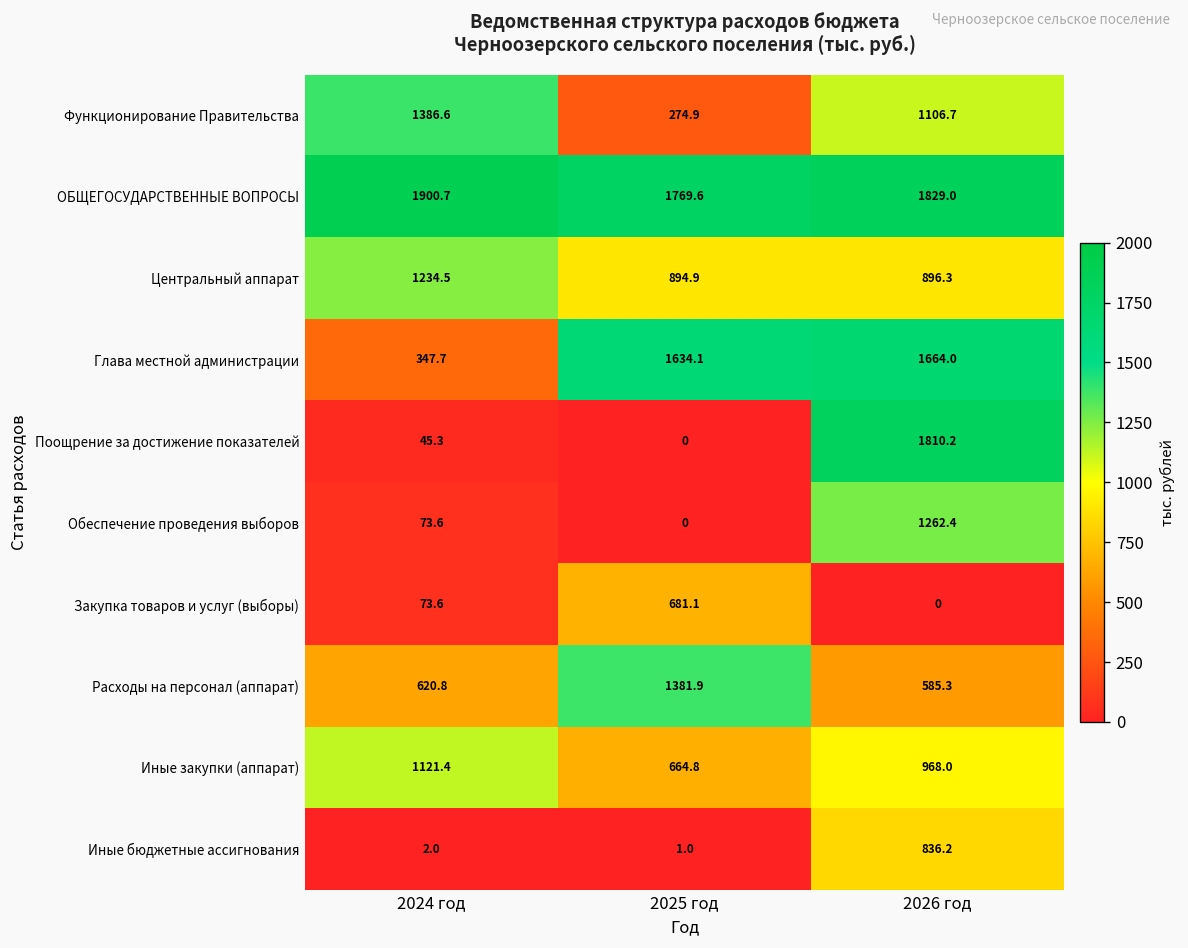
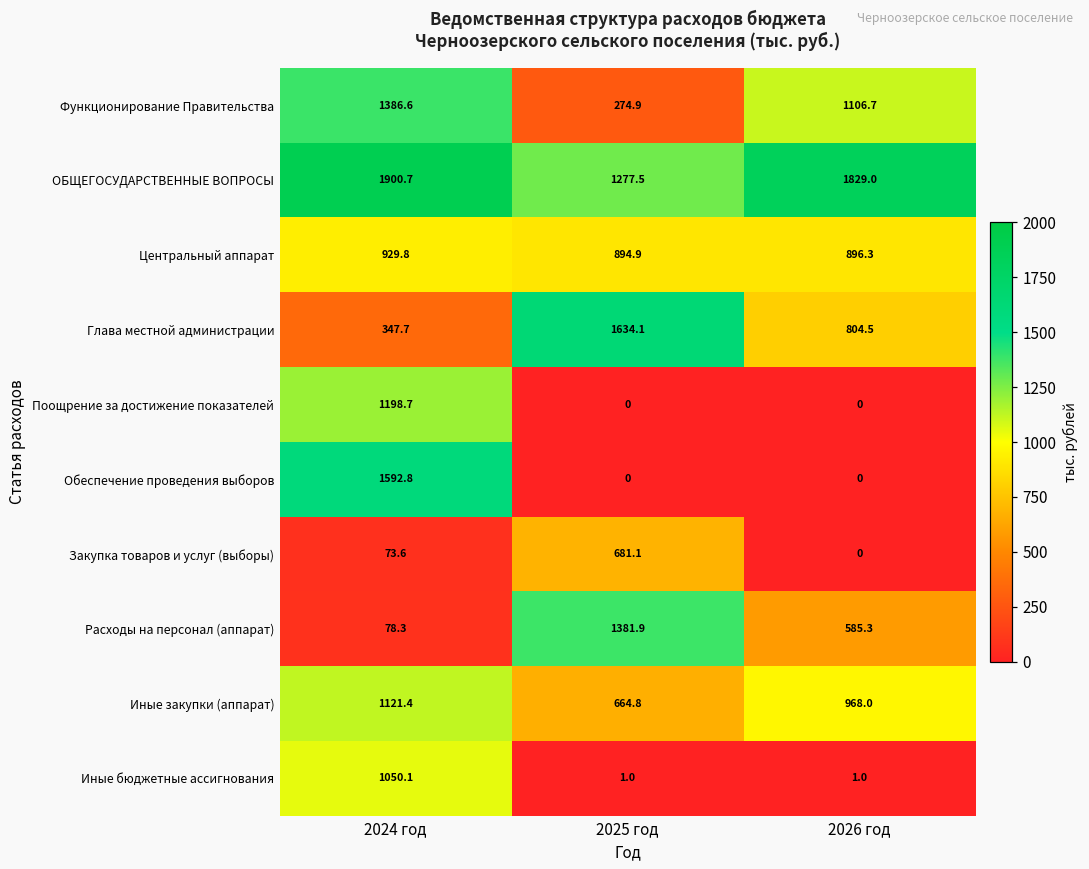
ОБЩЕГОСУДАРСТВЕННЫЕ ВОПРОСЫ, 2025 год: 1769.6 -> 1277.5
Центральный аппарат, 2024 год: 1234.5 -> 929.8
Глава местной администрации, 2026 год: 1664.0 -> 804.5
Поощрение за достижение показателей, 2024 год: 45.3 -> 1198.7
Поощрение за достижение показателей, 2026 год: 1810.2 -> 0
Обеспечение проведения выборов, 2024 год: 73.6 -> 1592.8
Обеспечение проведения выборов, 2026 год: 1262.4 -> 0
Расходы на персонал (аппарат), 2024 год: 620.8 -> 78.3
Иные бюджетные ассигнования, 2024 год: 2.0 -> 1050.1
Иные бюджетные ассигнования, 2026 год: 836.2 -> 1.0
